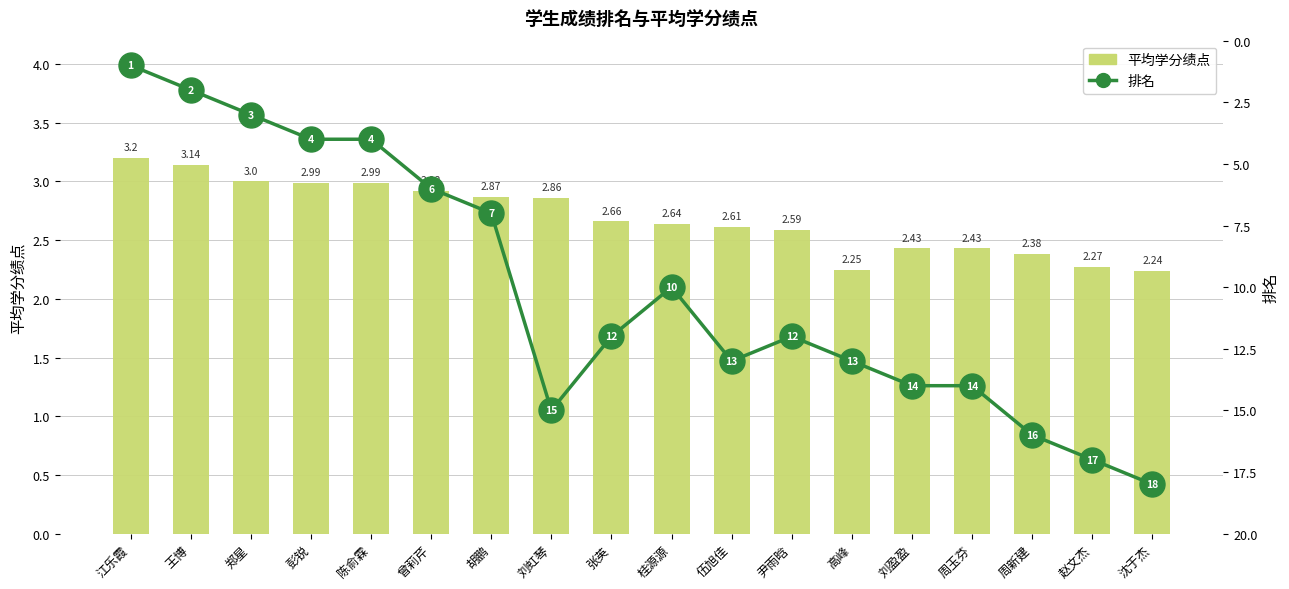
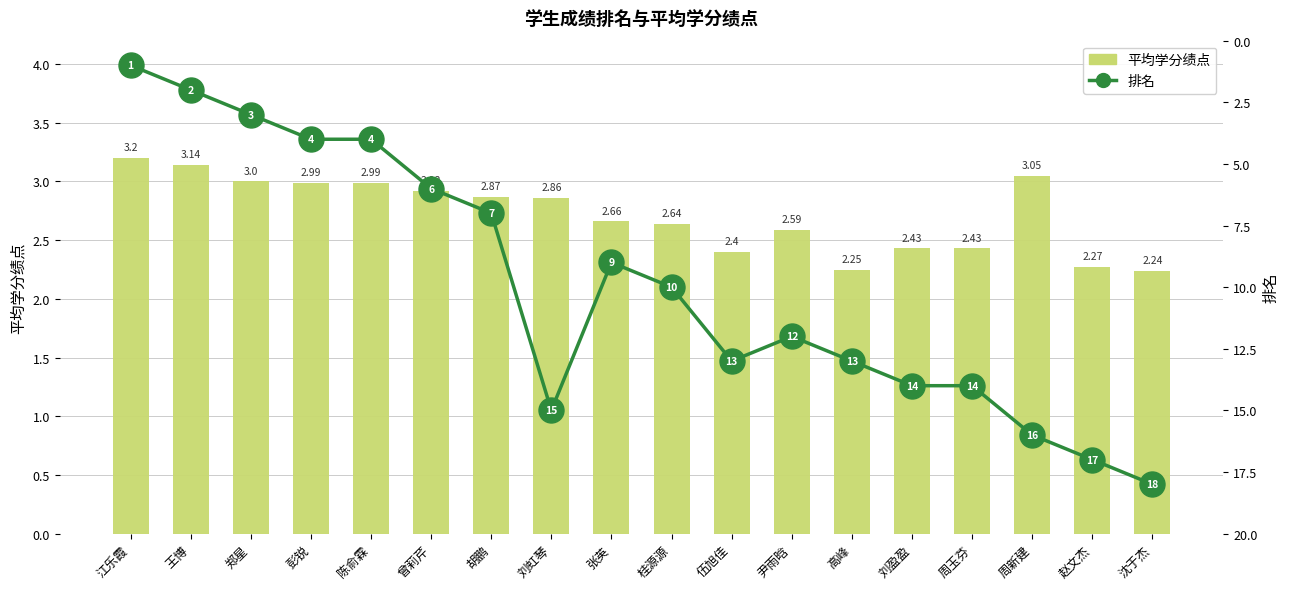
平均学分绩点, 伍旭佳: 2.61 -> 2.4
平均学分绩点, 周新建: 2.38 -> 3.05
排名, 张英: 12 -> 9
